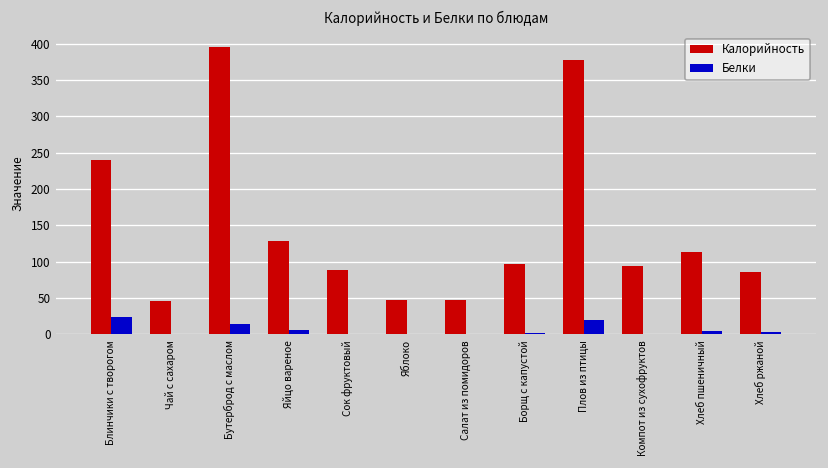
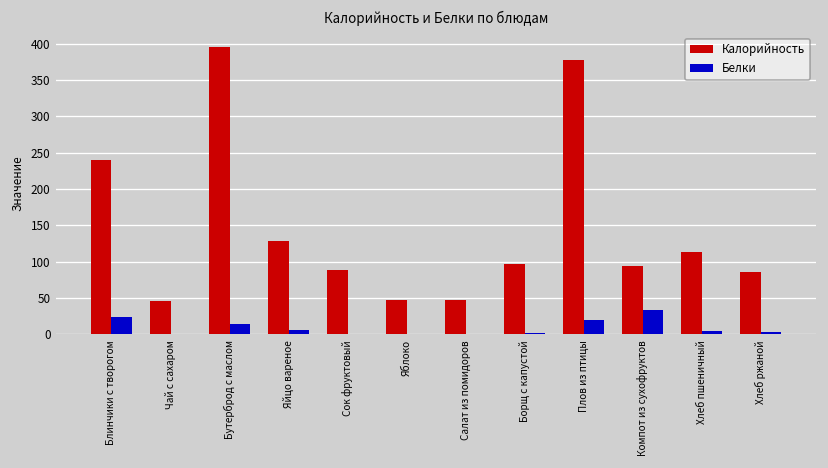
Белки, Компот из сухофруктов: 0 -> 30
